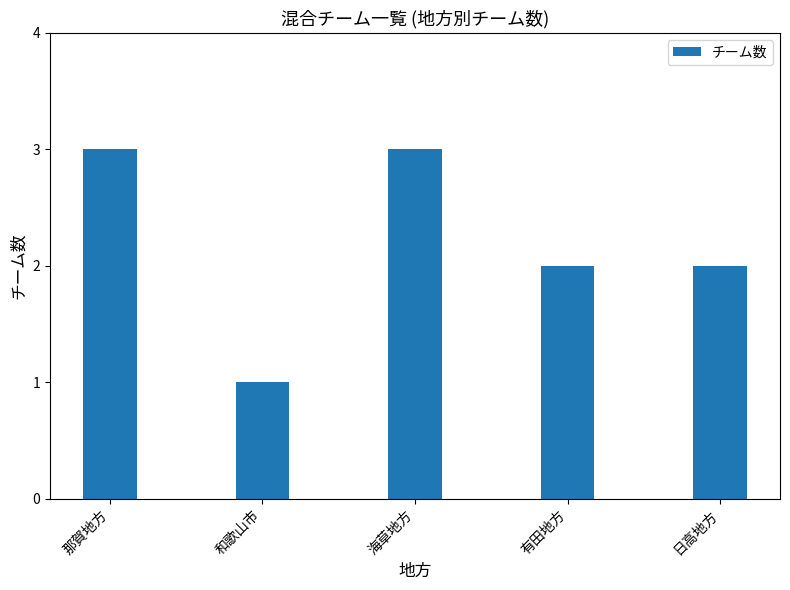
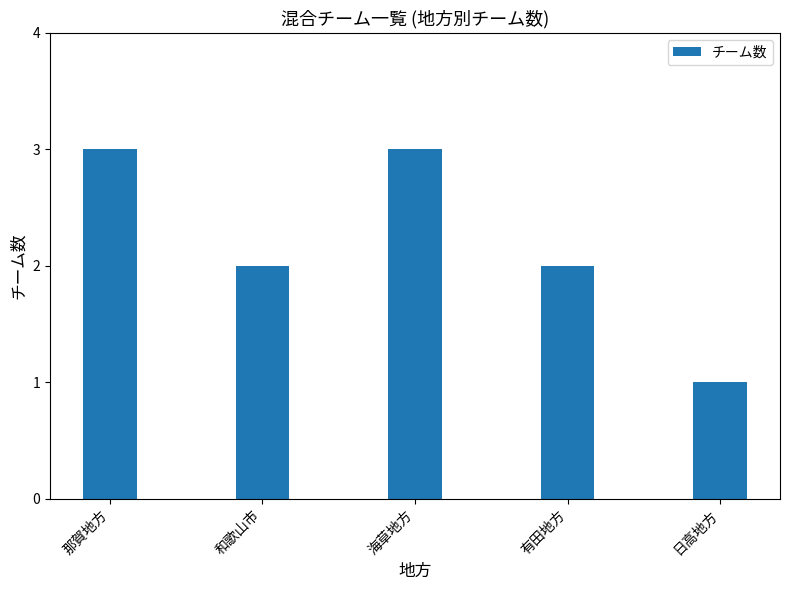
和歌山市: 1 -> 2
日高地方: 2 -> 1
